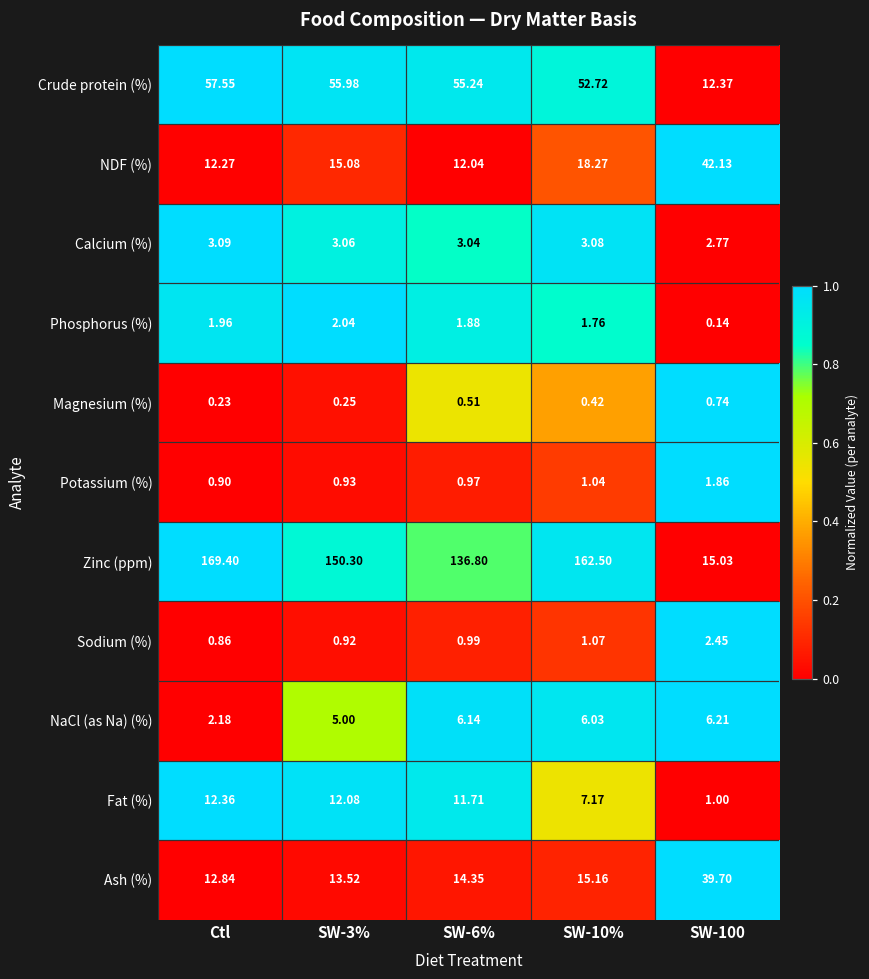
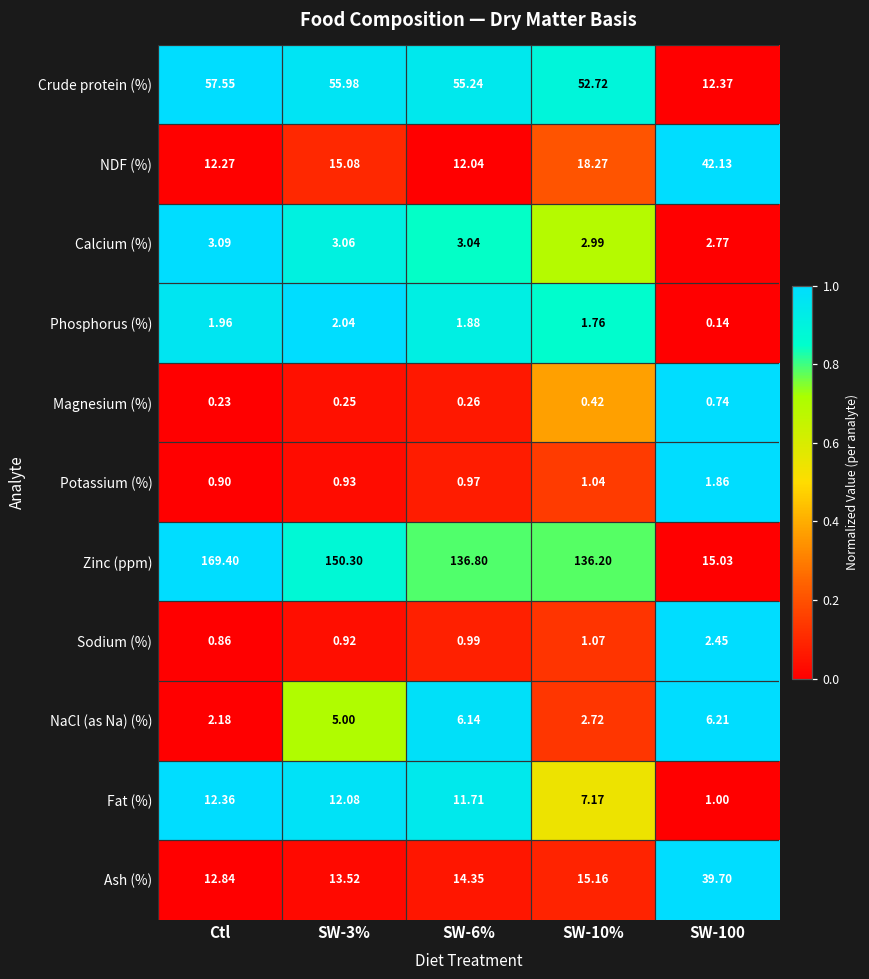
Calcium (%), SW-10%: 3.08 -> 2.99
Magnesium (%), SW-6%: 0.51 -> 0.26
Zinc (ppm), SW-10%: 162.50 -> 136.20
NaCl (as Na) (%), SW-10%: 6.03 -> 2.72
